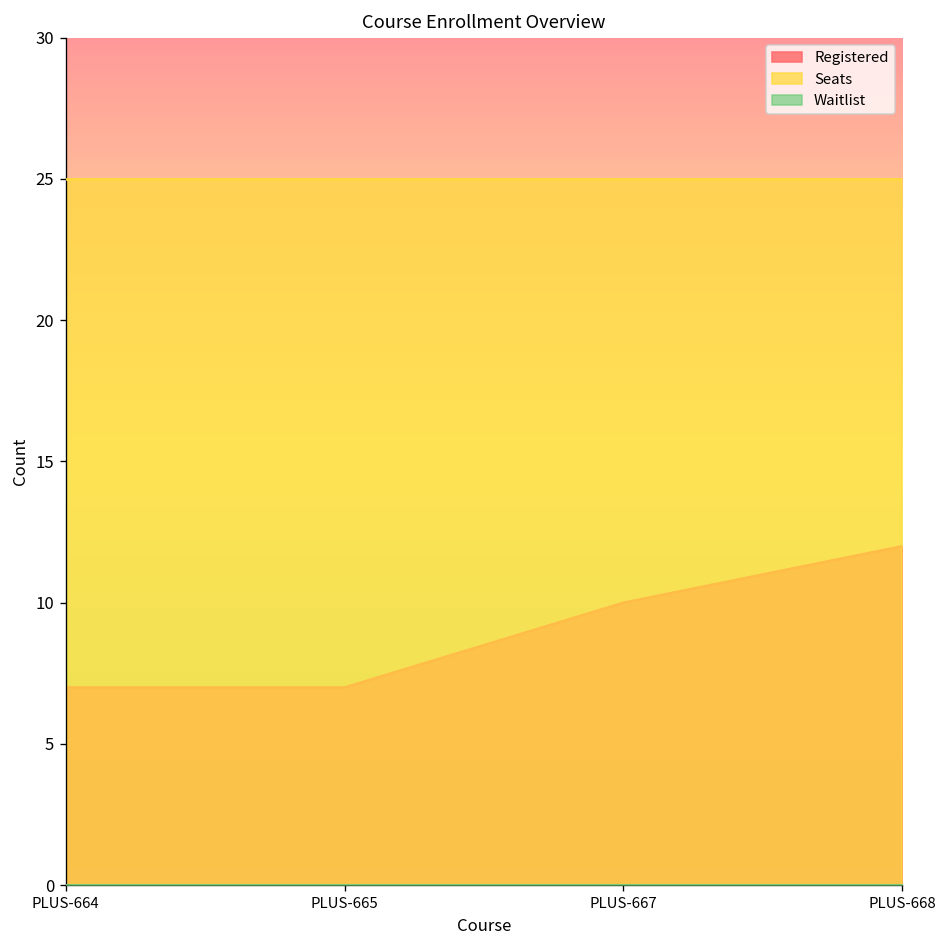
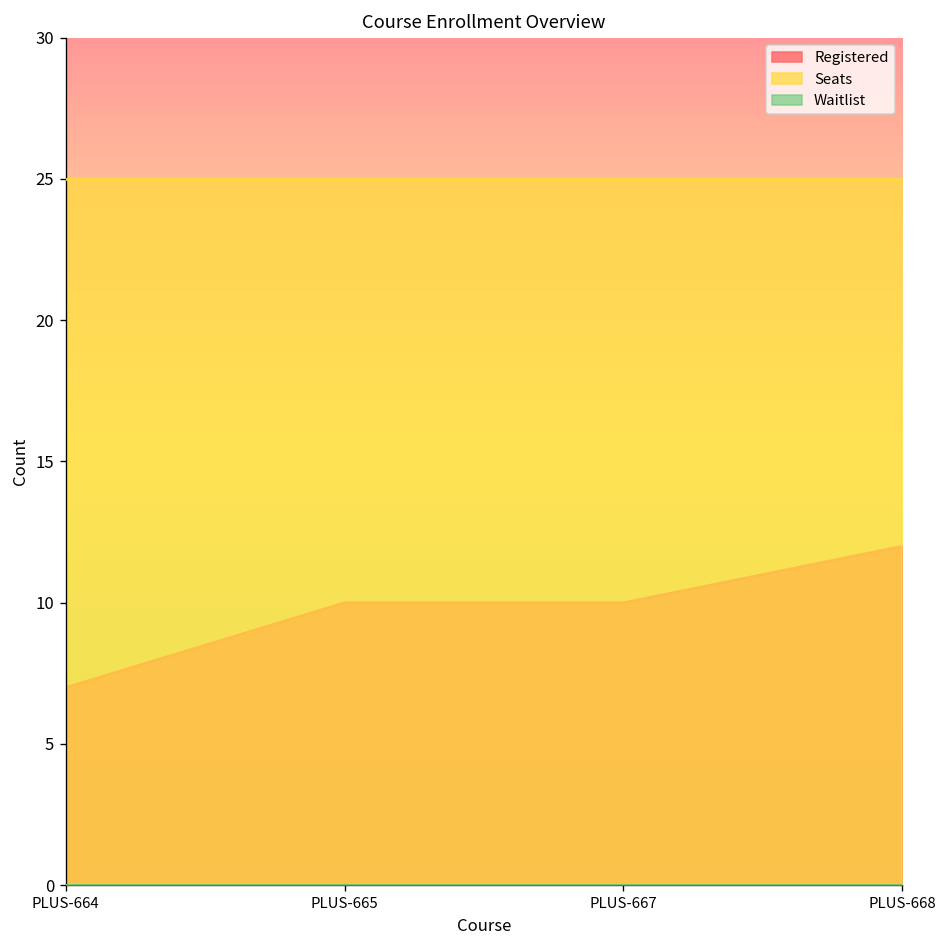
Registered, PLUS-665: 7 -> 10
